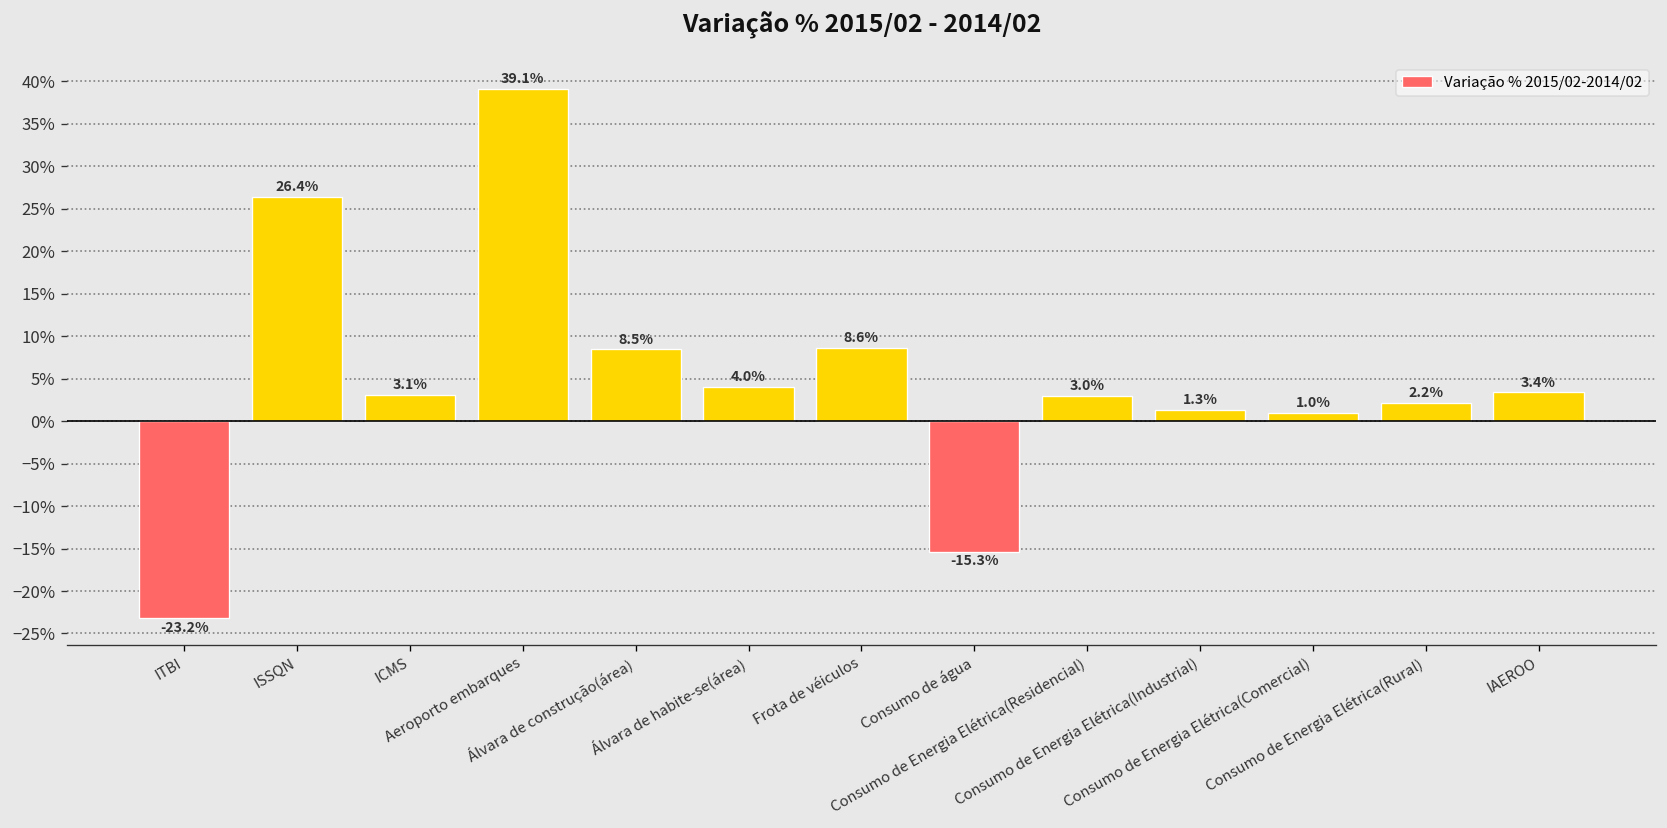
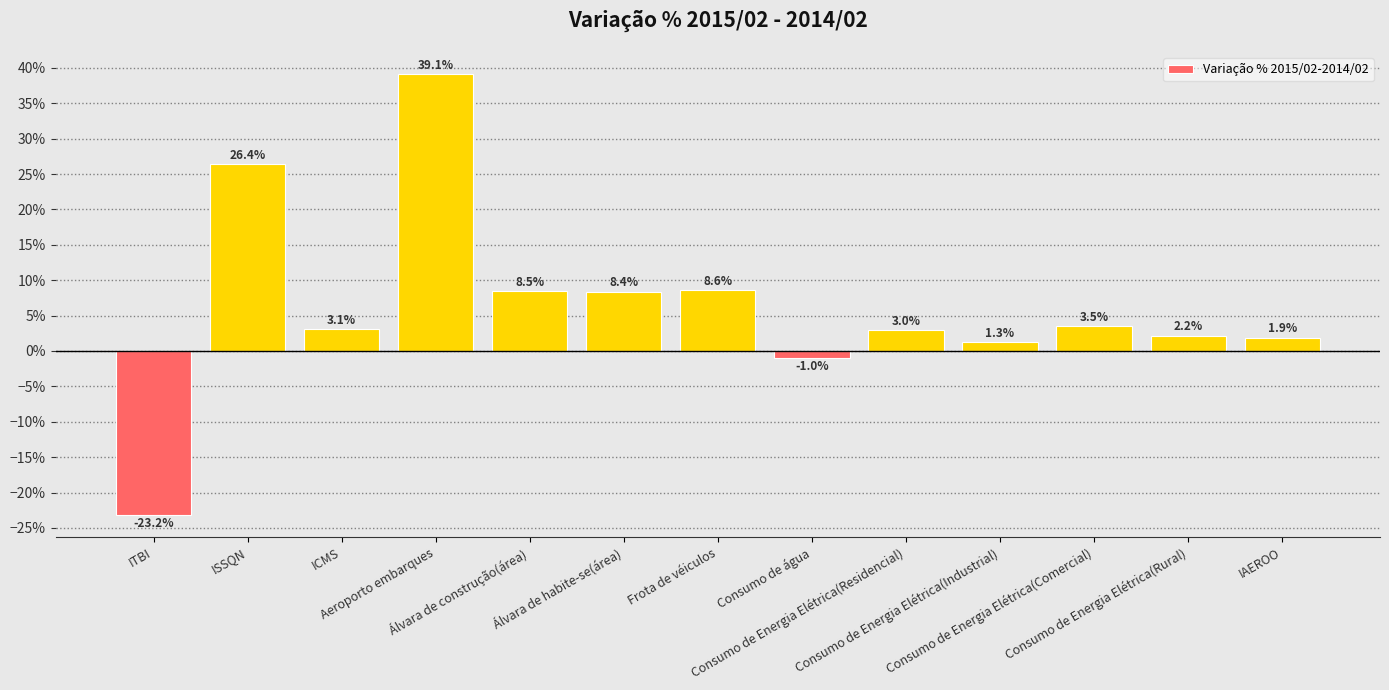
Álvara de habite-se(área): 4.0% -> 8.4%
Consumo de água: -15.3% -> -1.0%
Consumo de Energia Elétrica(Comercial): 1.0% -> 3.5%
IAEROO: 3.4% -> 1.9%
